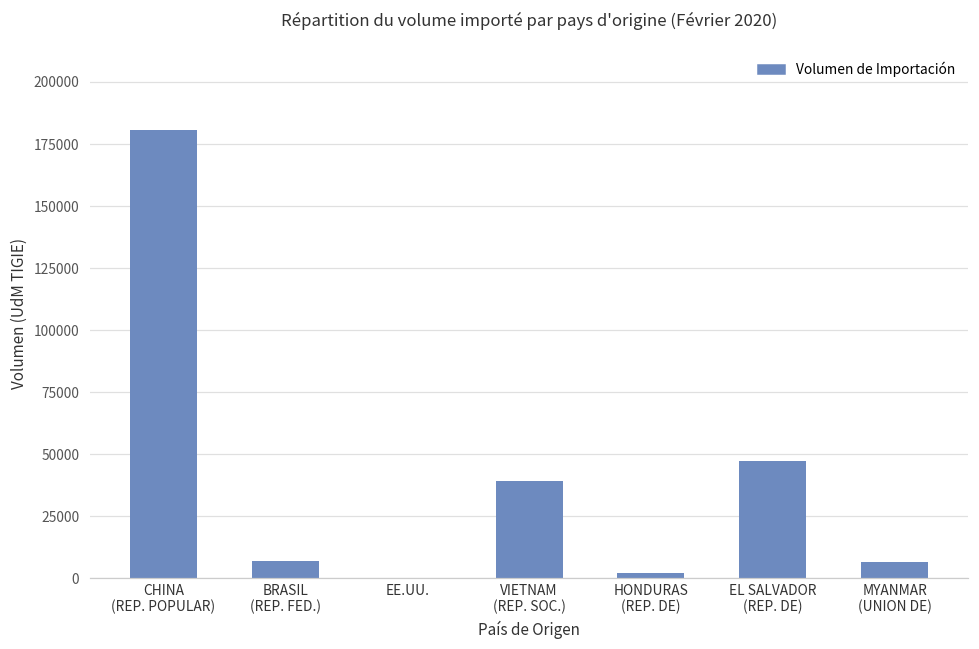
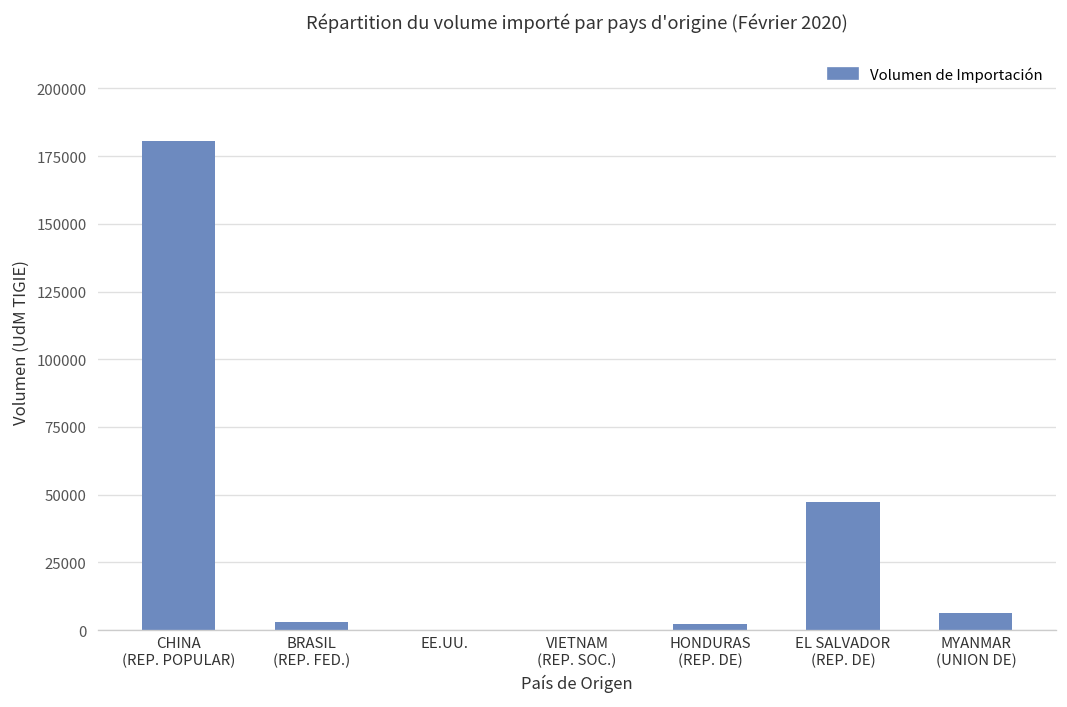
BRASIL (REP. FED.): 7000 -> 3000
VIETNAM (REP. SOC.): 39000 -> 0
